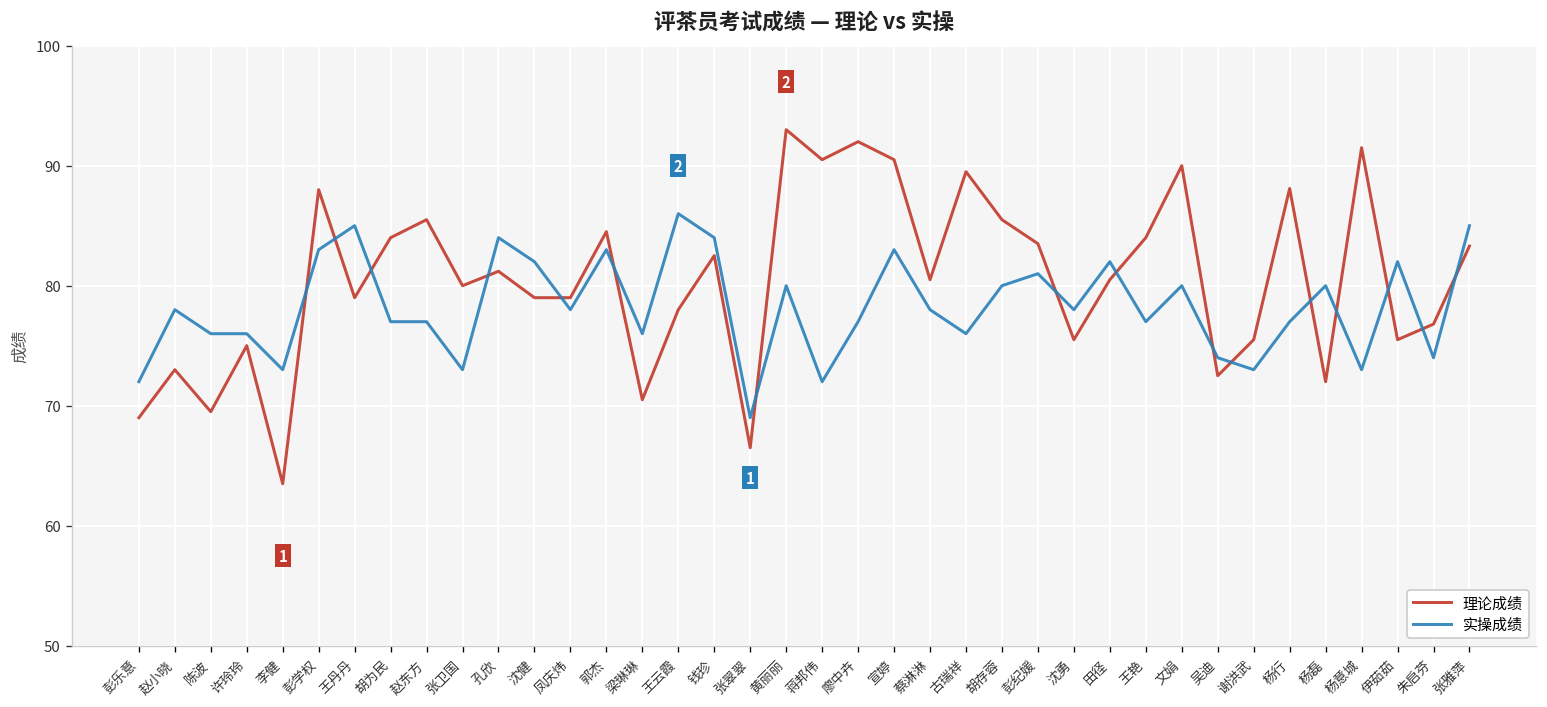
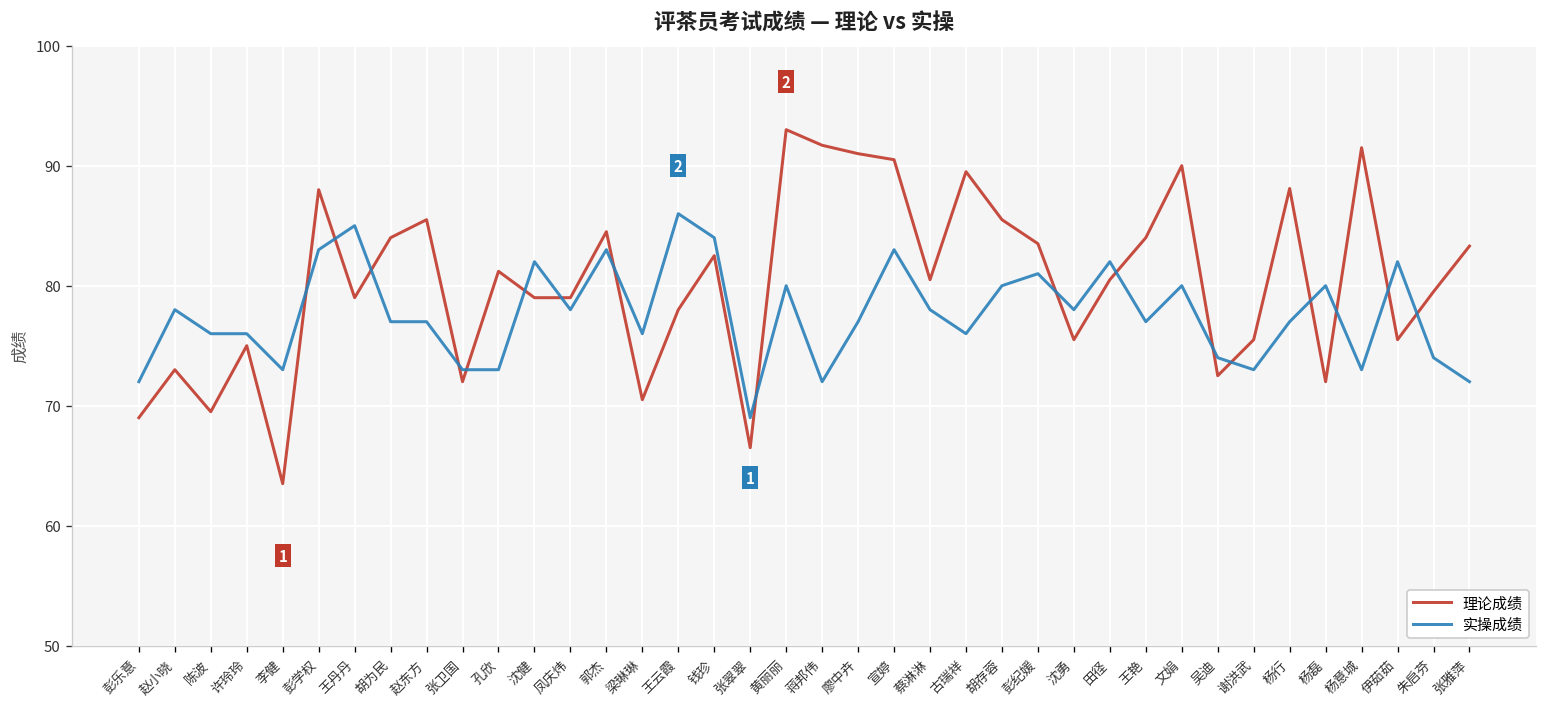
理论成绩, 张卫国: 80 -> 72
实操成绩, 孔欣: 84 -> 73
理论成绩, 蒋邦伟: 90.5 -> 91.7
理论成绩, 廖中卉: 92 -> 91
理论成绩, 朱启芬: 76.8 -> 79.5
实操成绩, 张雅萍: 85 -> 72
